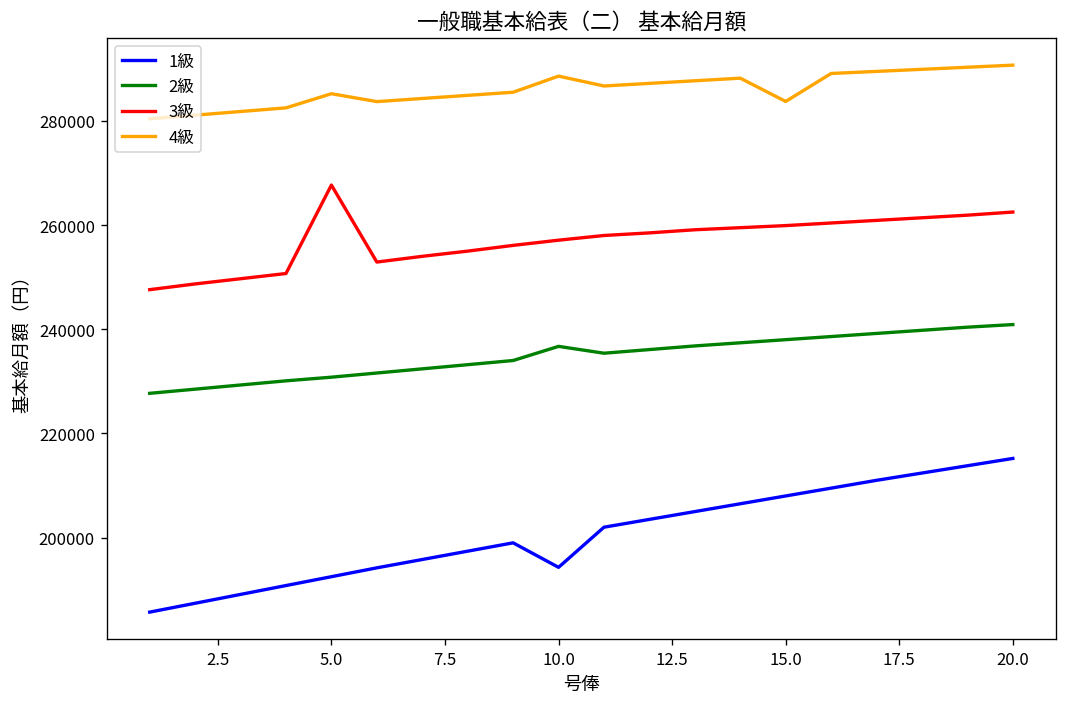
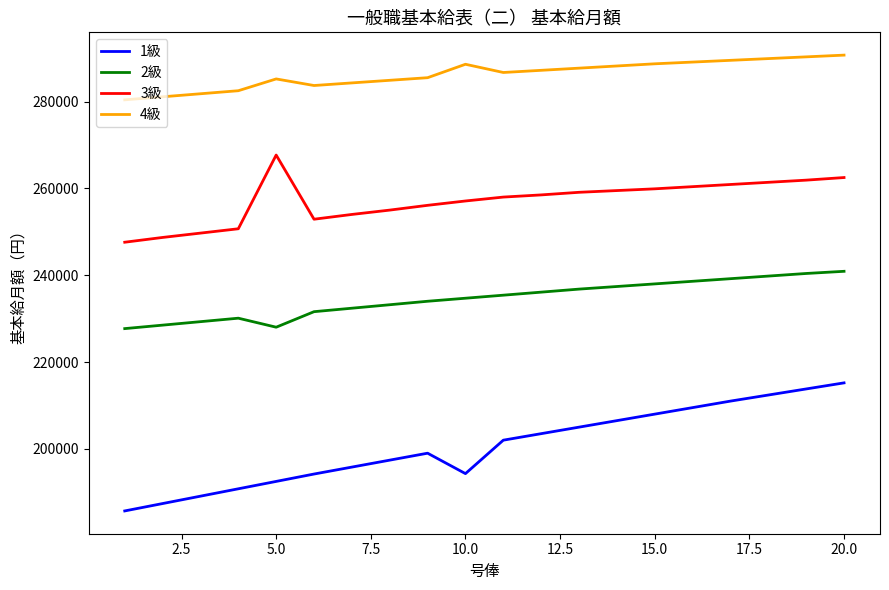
2級, 5.0: 231000 -> 228000
2級, 10.0: 237000 -> 235000
4級, 15.0: 284000 -> 289000
